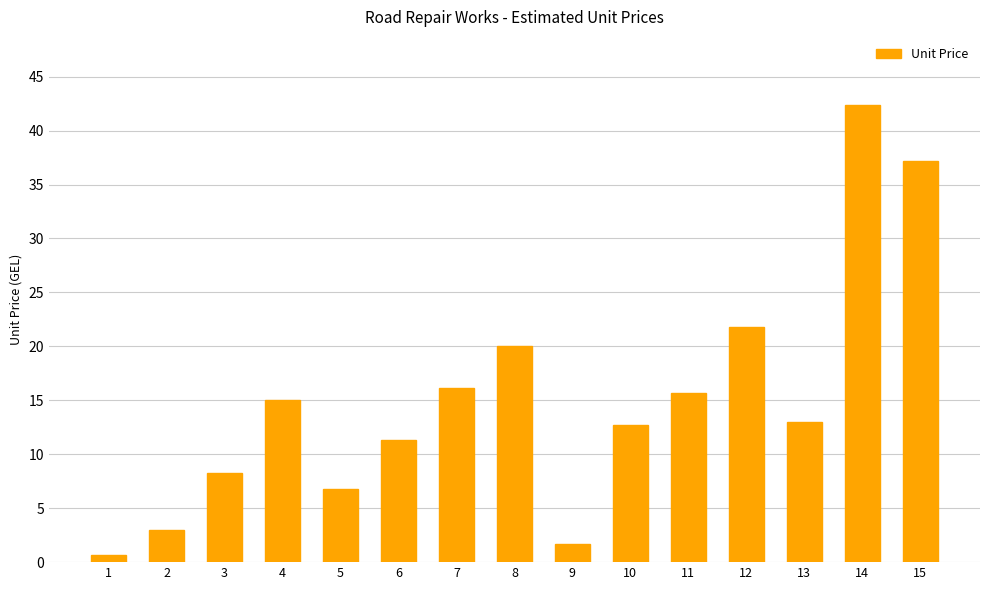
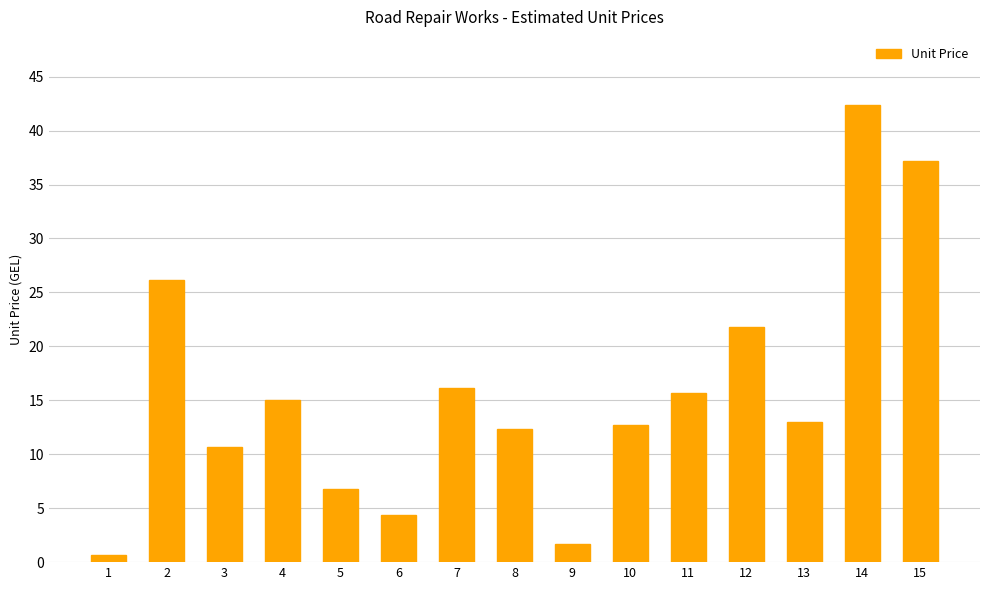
2: 2.9 -> 26.1
3: 8.3 -> 10.7
6: 11.3 -> 4.4
8: 20.0 -> 12.3
